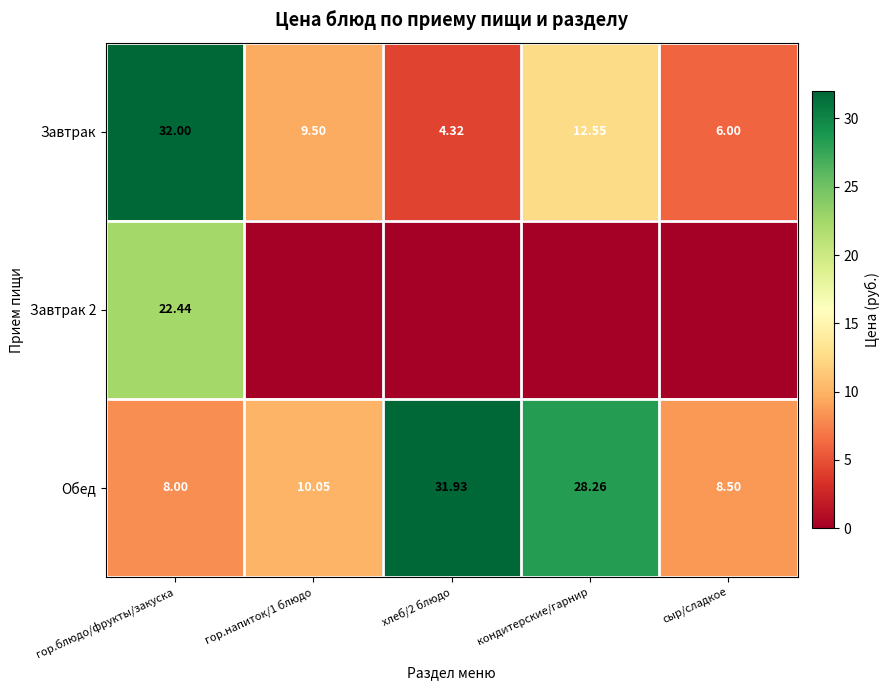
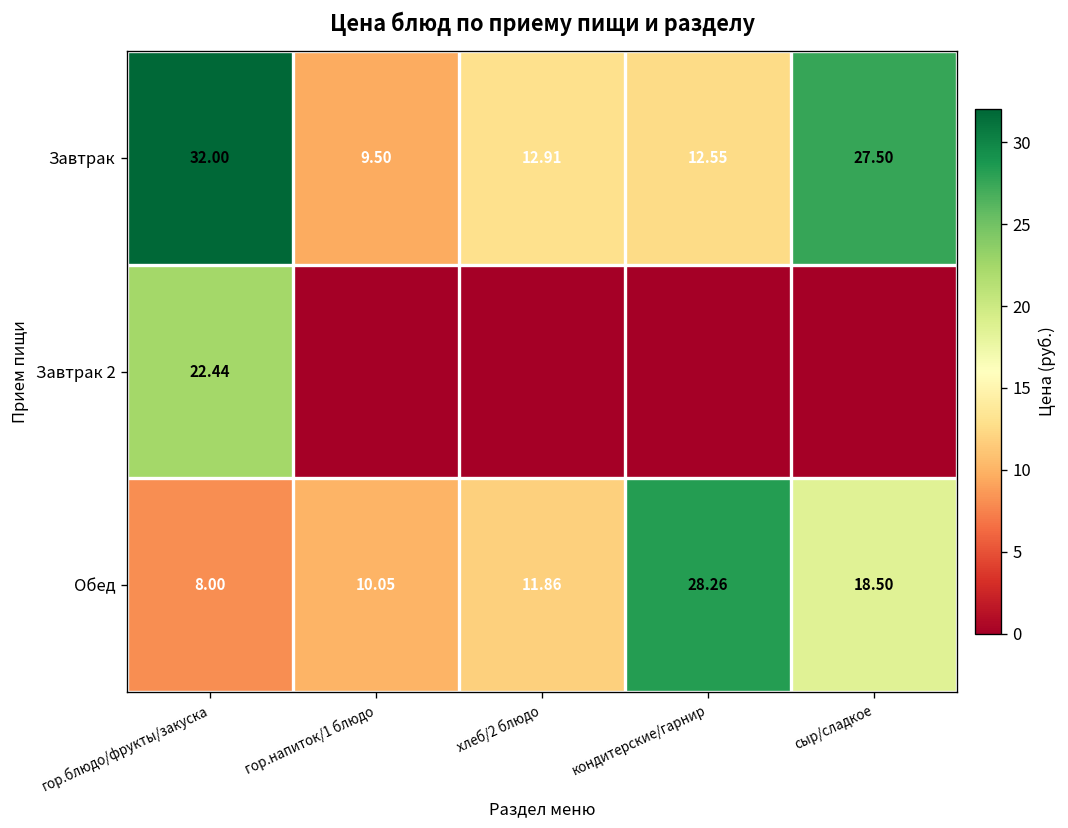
Завтрак, хлеб/2 блюдо: 4.32 -> 12.91
Завтрак, сыр/сладкое: 6.00 -> 27.50
Обед, хлеб/2 блюдо: 31.93 -> 11.86
Обед, сыр/сладкое: 8.50 -> 18.50
